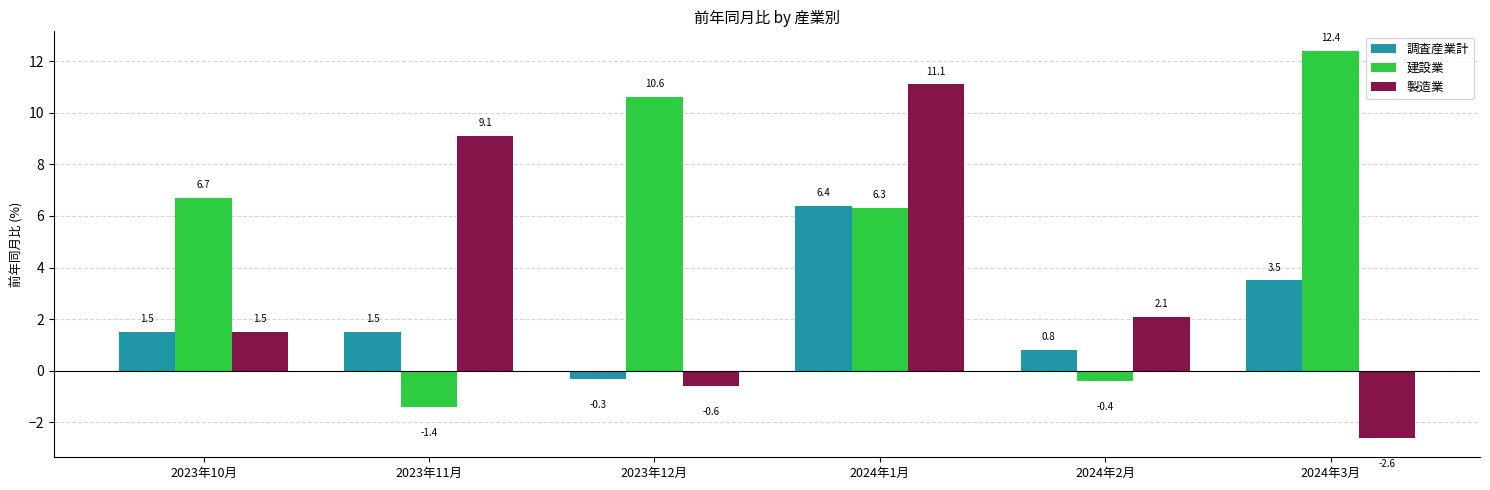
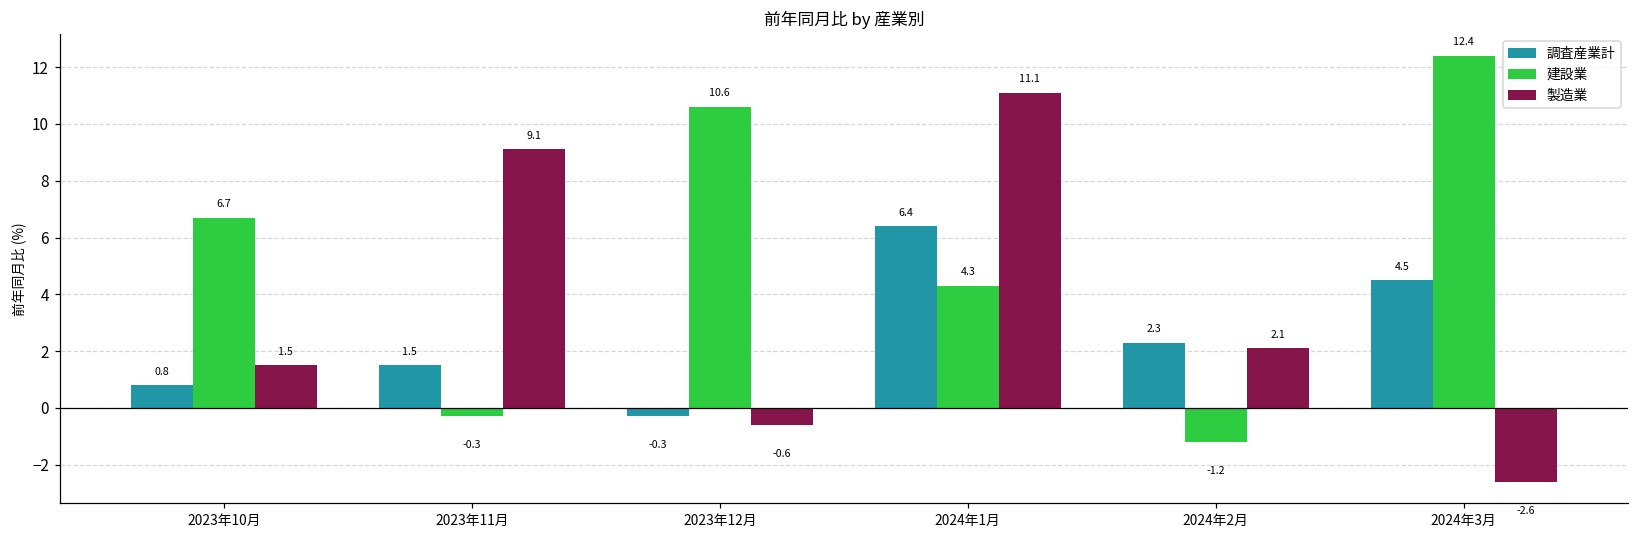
調査産業計, 2023年10月: 1.5 -> 0.8
建設業, 2023年11月: -1.4 -> -0.3
建設業, 2024年1月: 6.3 -> 4.3
調査産業計, 2024年2月: 0.8 -> 2.3
建設業, 2024年2月: -0.4 -> -1.2
調査産業計, 2024年3月: 3.5 -> 4.5
